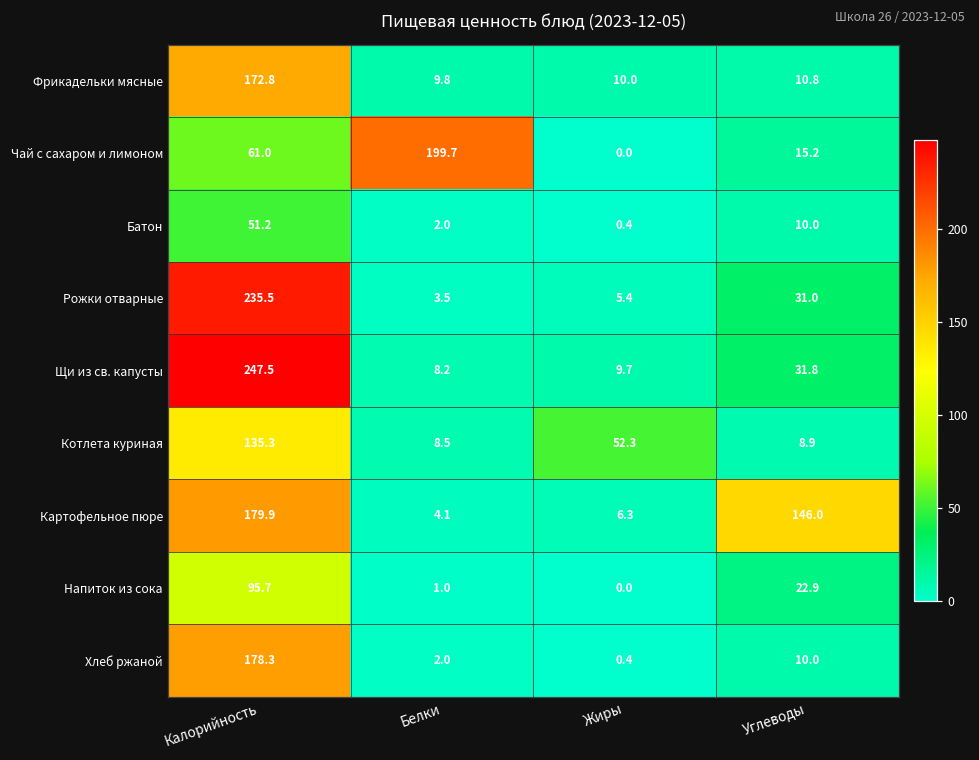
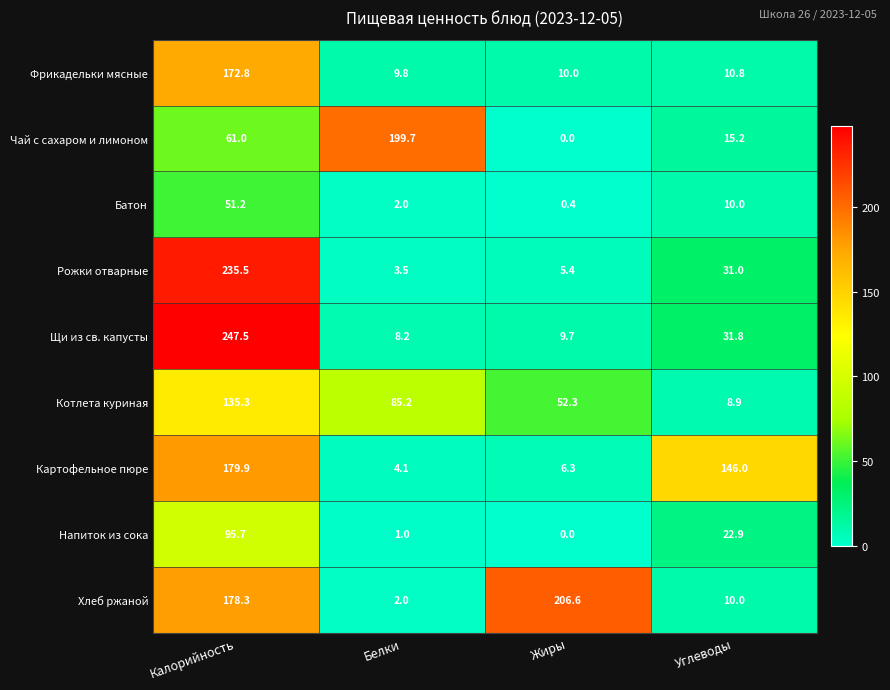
Котлета куриная, Белки: 8.5 -> 85.2
Хлеб ржаной, Жиры: 0.4 -> 206.6
